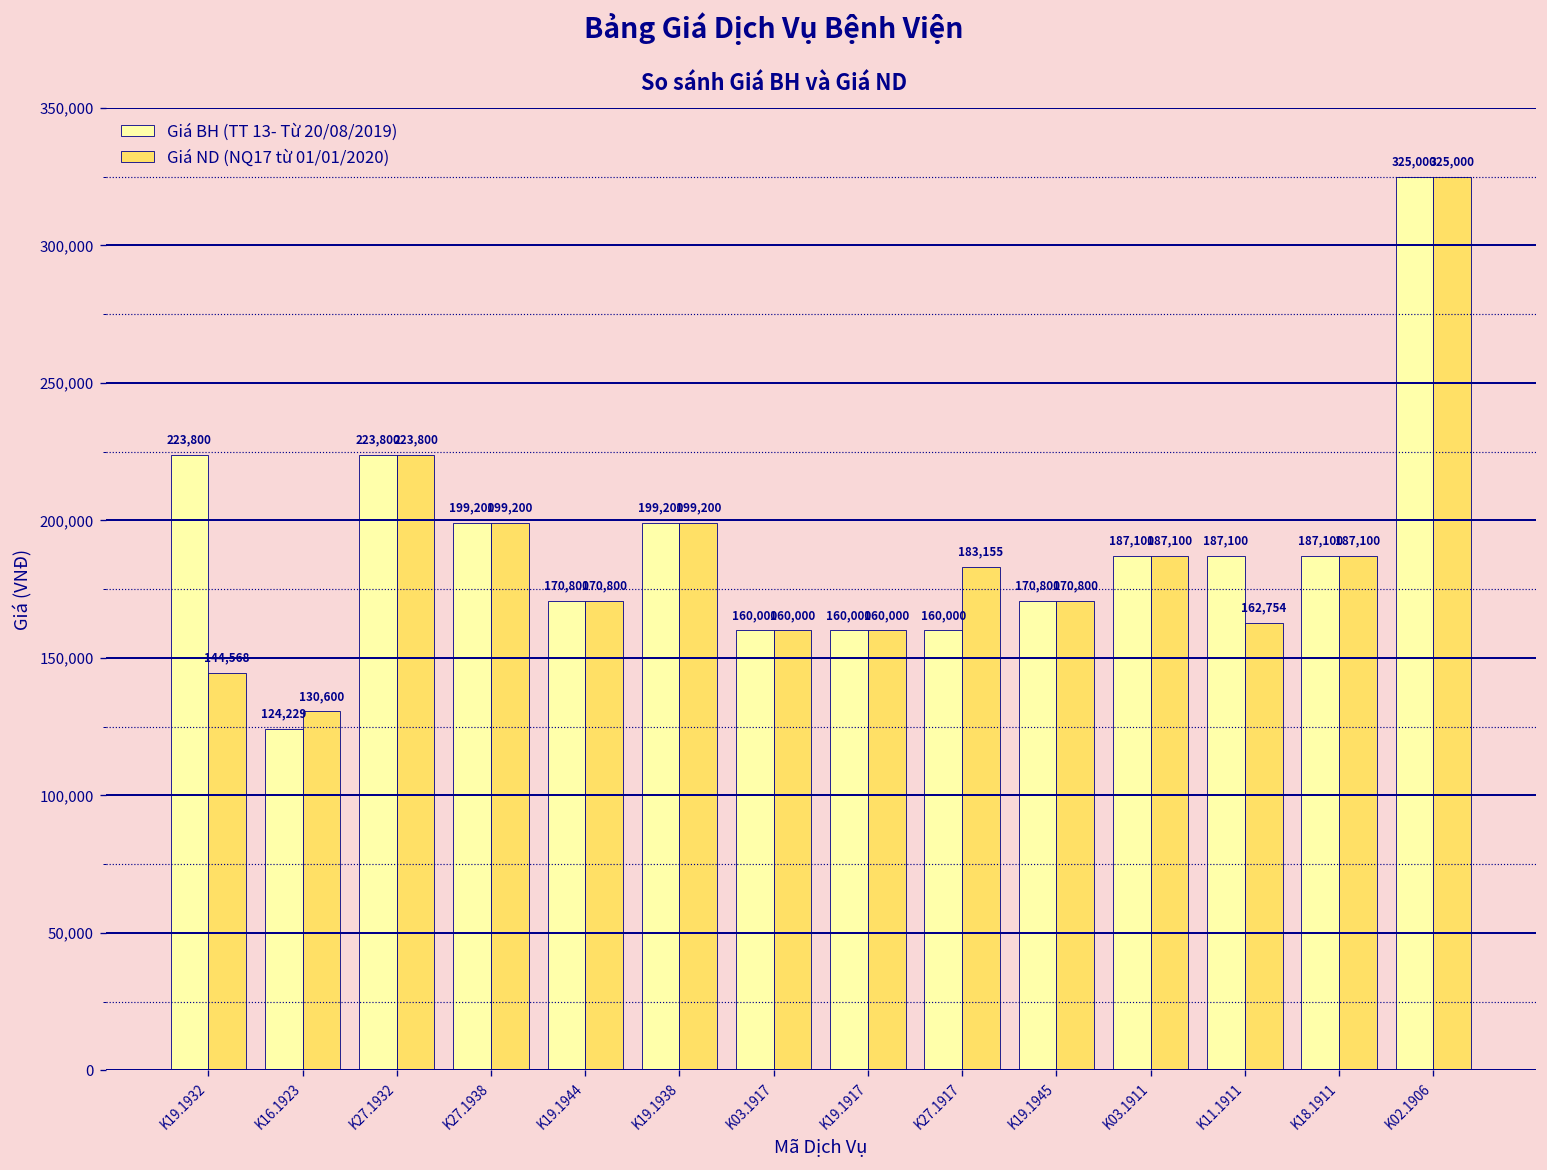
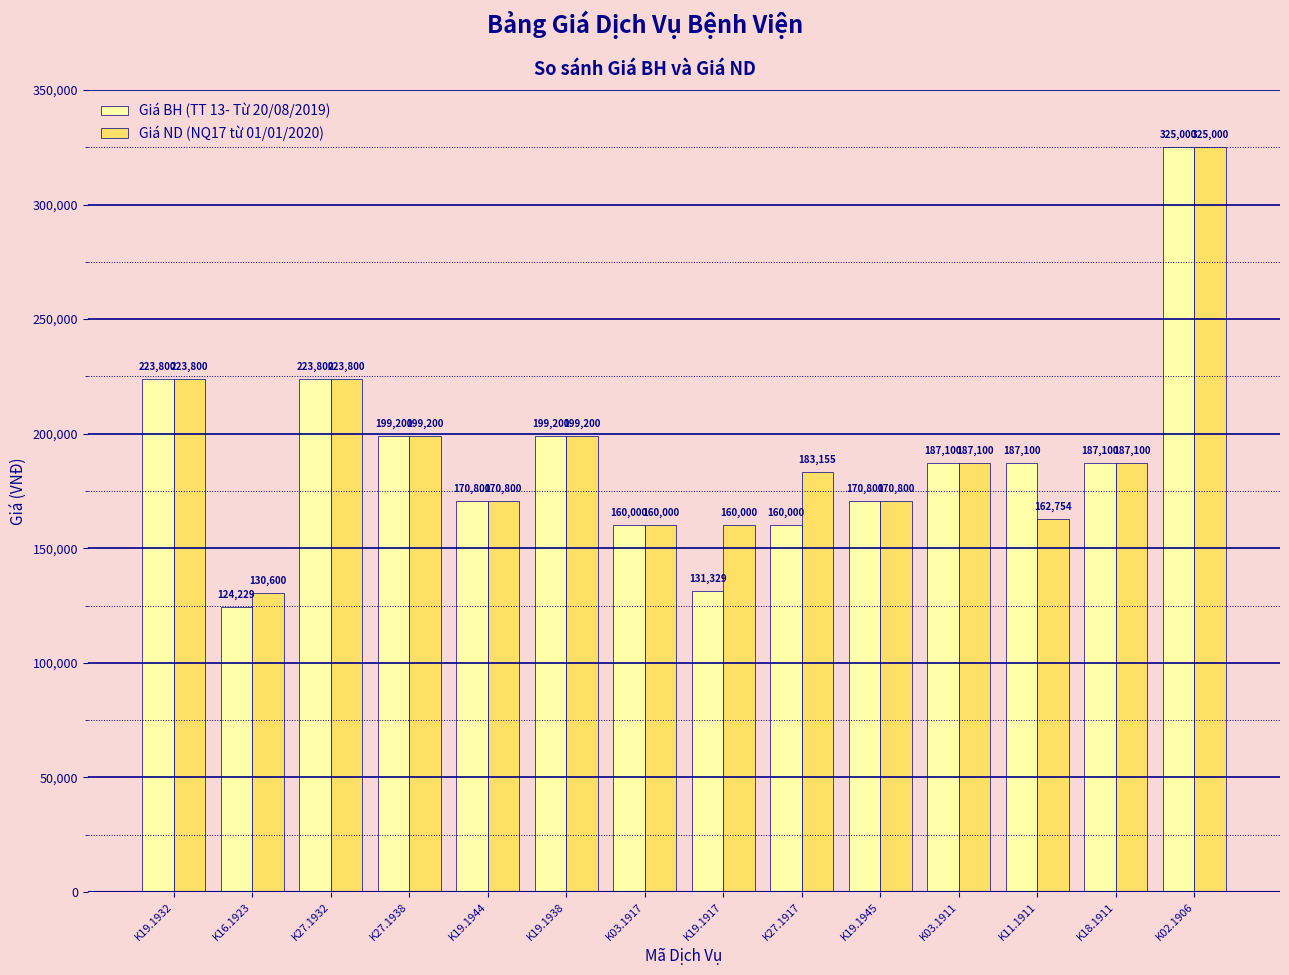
Giá ND (NQ17 từ 01/01/2020), K19.1932: 144,568 -> 223,800
Giá BH (TT 13- Từ 20/08/2019), K19.1917: 160,000 -> 131,329
